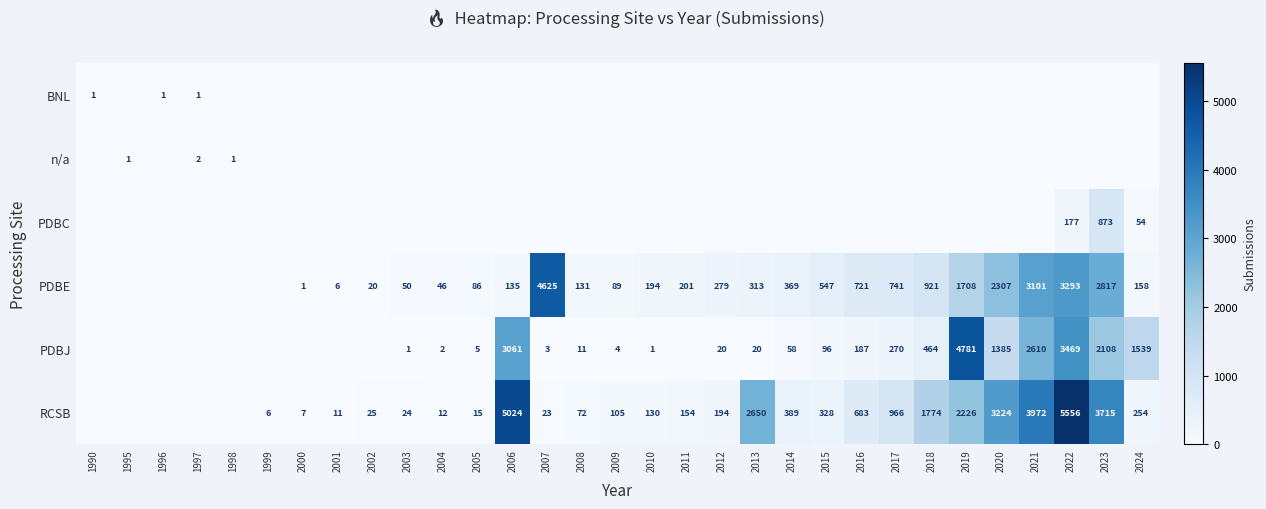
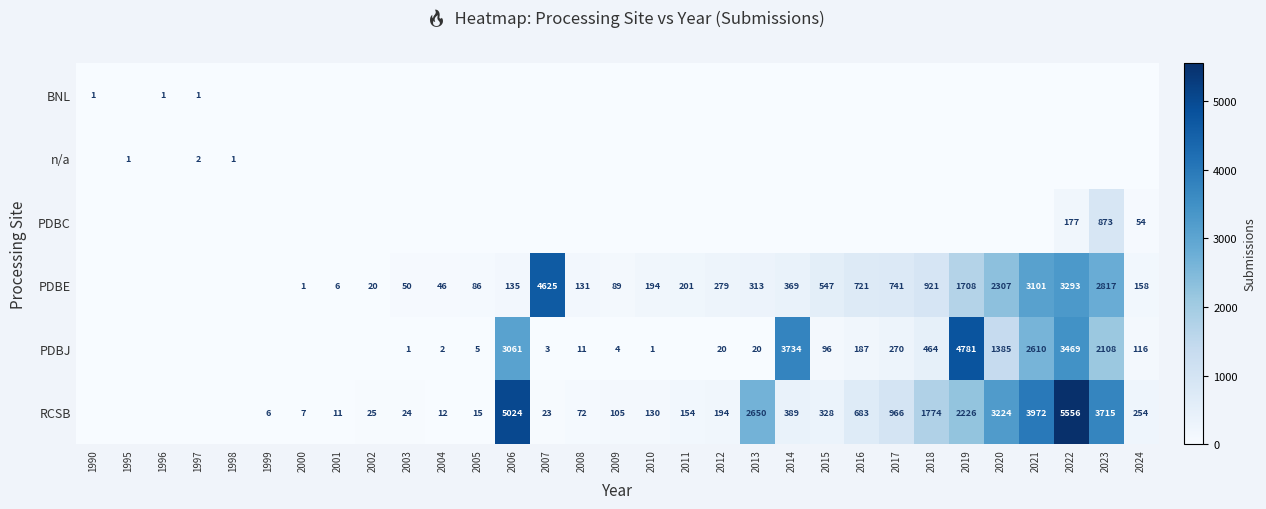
PDBJ, 2014: 58 -> 3734
PDBJ, 2024: 1539 -> 116
